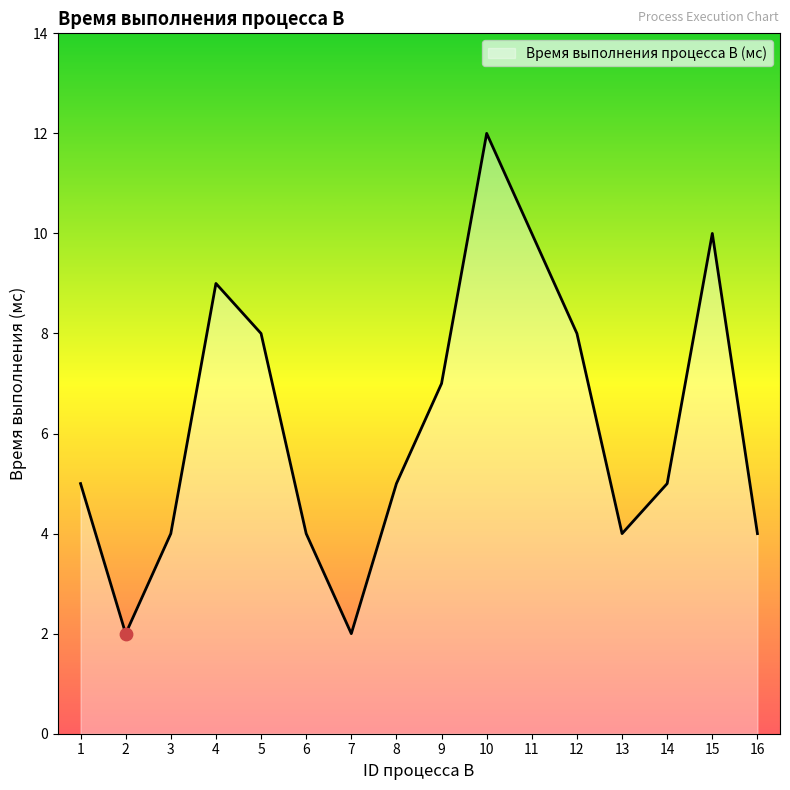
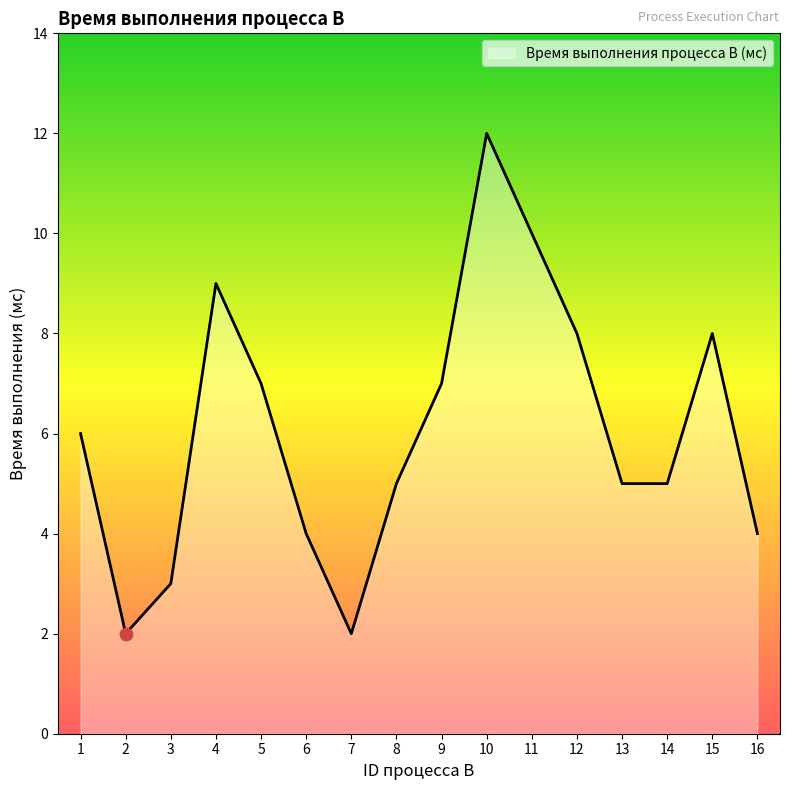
Время выполнения процесса B (мс), 1: 5 -> 6
Время выполнения процесса B (мс), 3: 4 -> 3
Время выполнения процесса B (мс), 5: 8 -> 7
Время выполнения процесса B (мс), 13: 4 -> 5
Время выполнения процесса B (мс), 15: 10 -> 8
